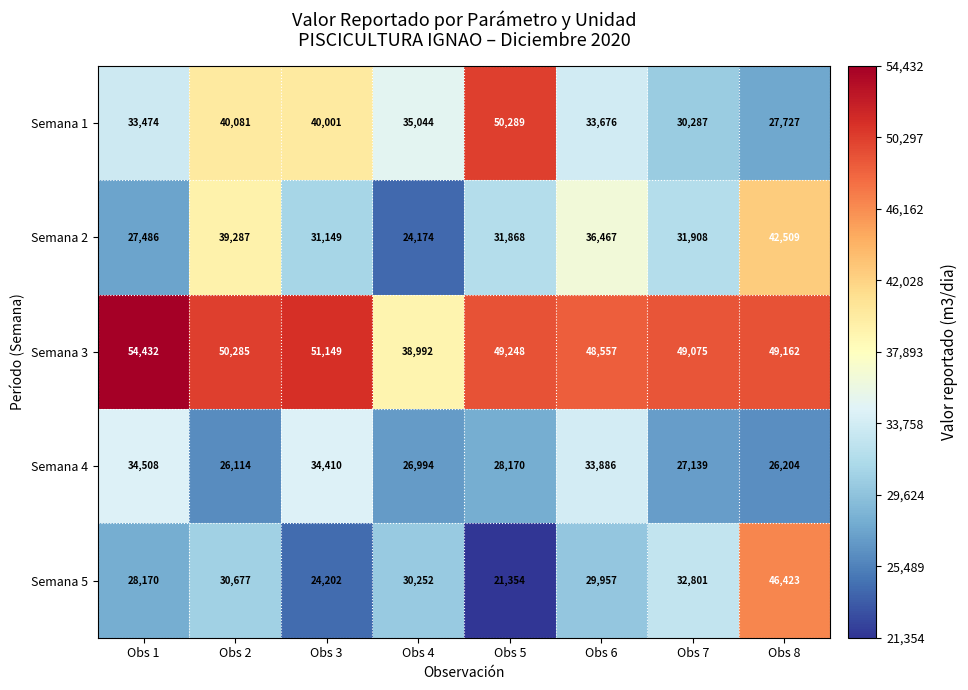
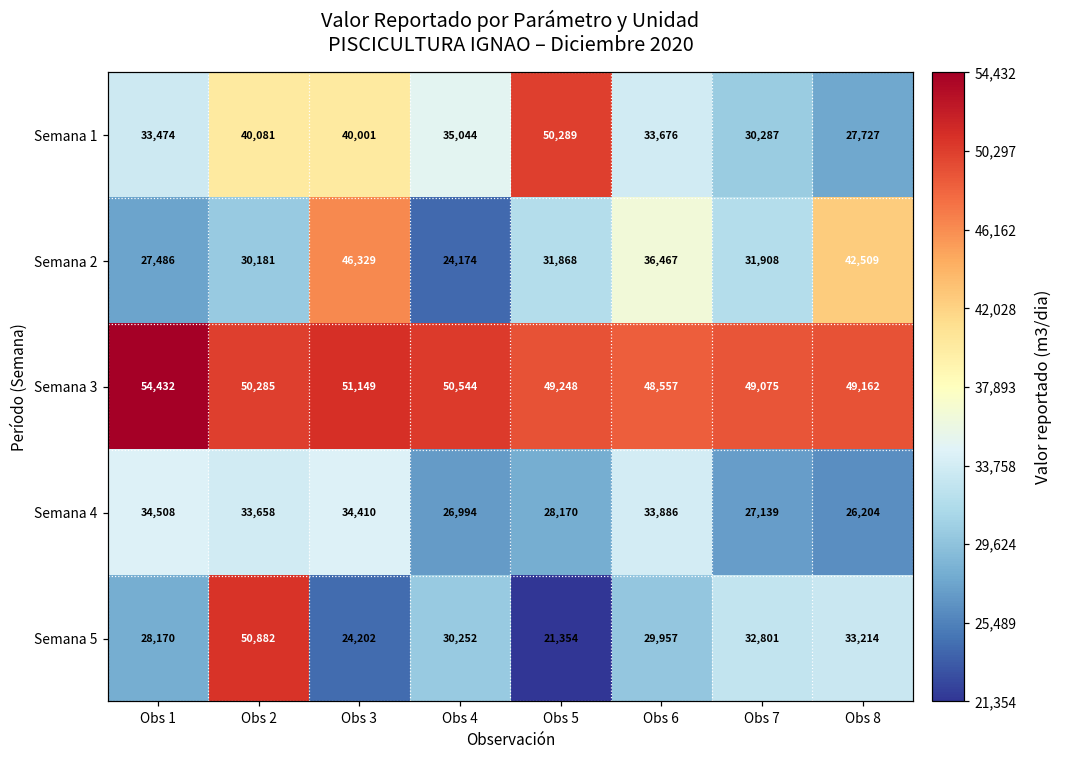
Semana 2, Obs 2: 39,287 -> 30,181
Semana 2, Obs 3: 31,149 -> 46,329
Semana 3, Obs 4: 38,992 -> 50,544
Semana 4, Obs 2: 26,114 -> 33,658
Semana 5, Obs 2: 30,677 -> 50,882
Semana 5, Obs 8: 46,423 -> 33,214
